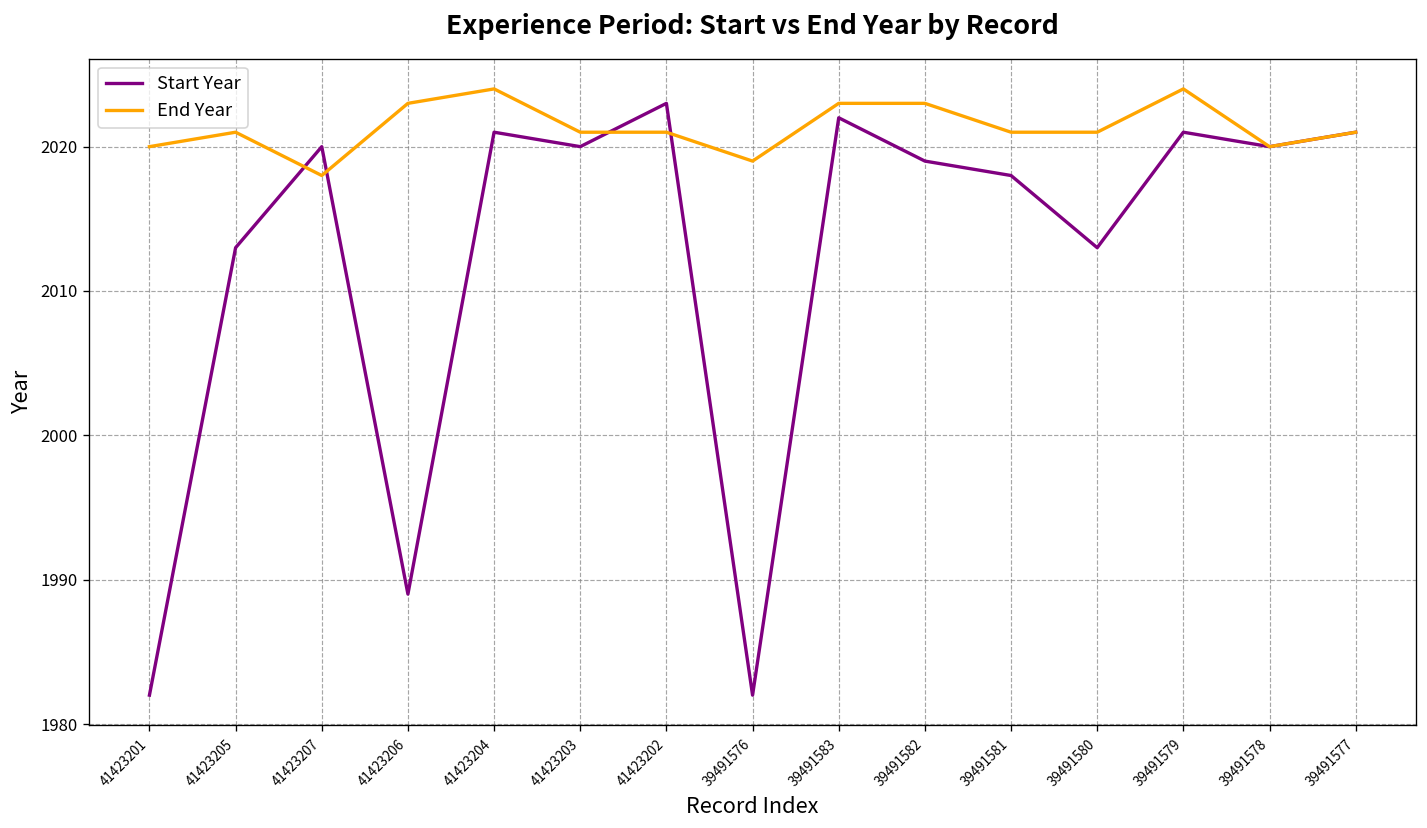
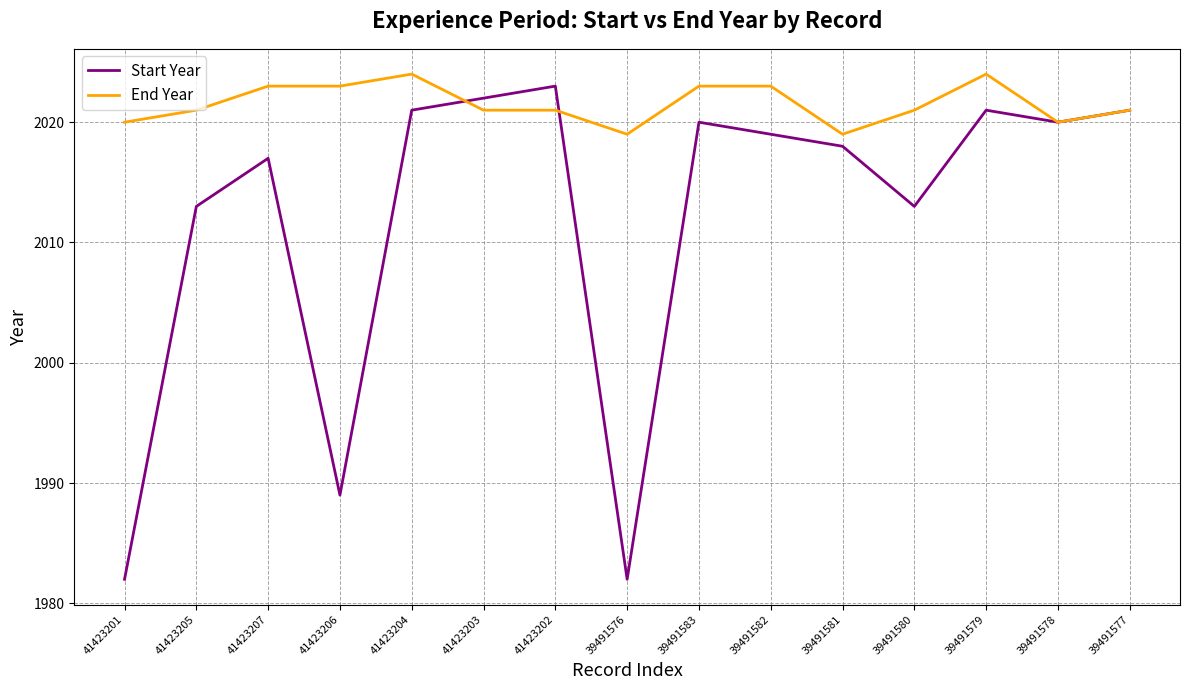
Start Year, 41423207: 2020 -> 2017
End Year, 41423207: 2018 -> 2023
Start Year, 41423203: 2020 -> 2022
Start Year, 39491583: 2022 -> 2020
End Year, 39491581: 2021 -> 2019
